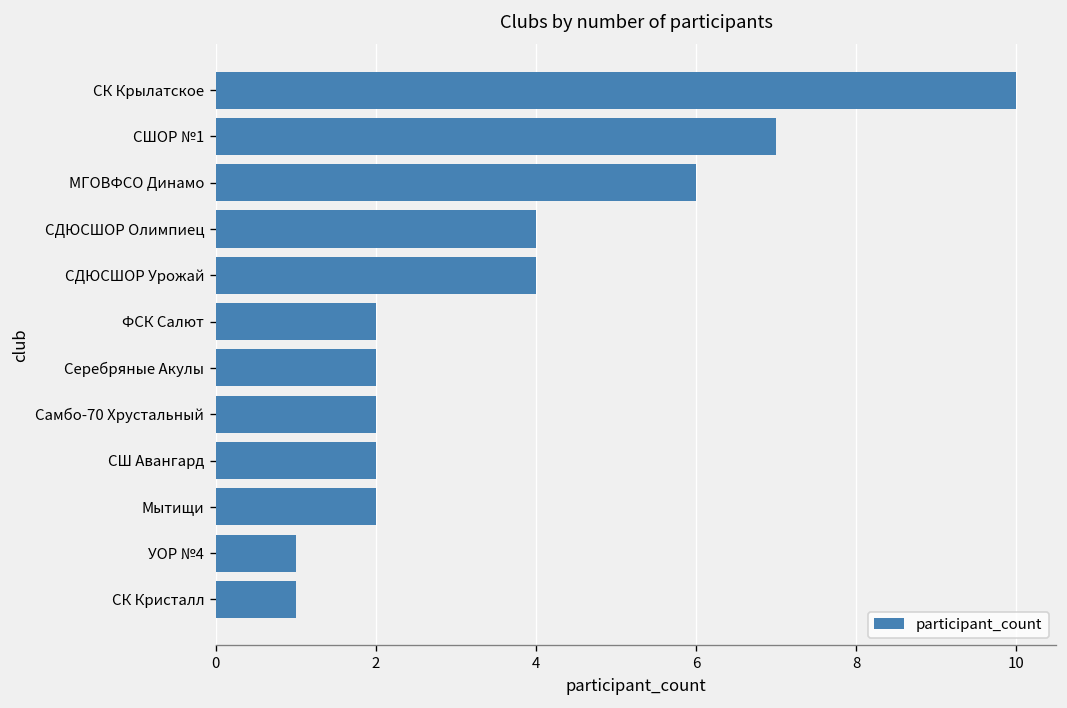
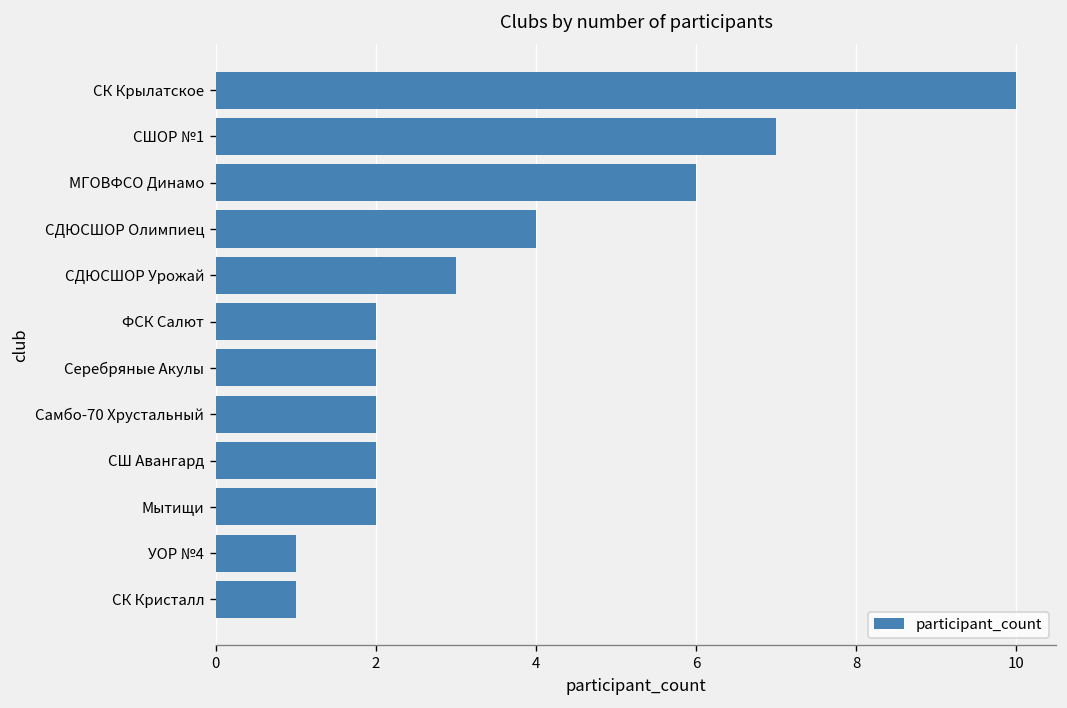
СДЮСШОР Урожай: 4 -> 3
